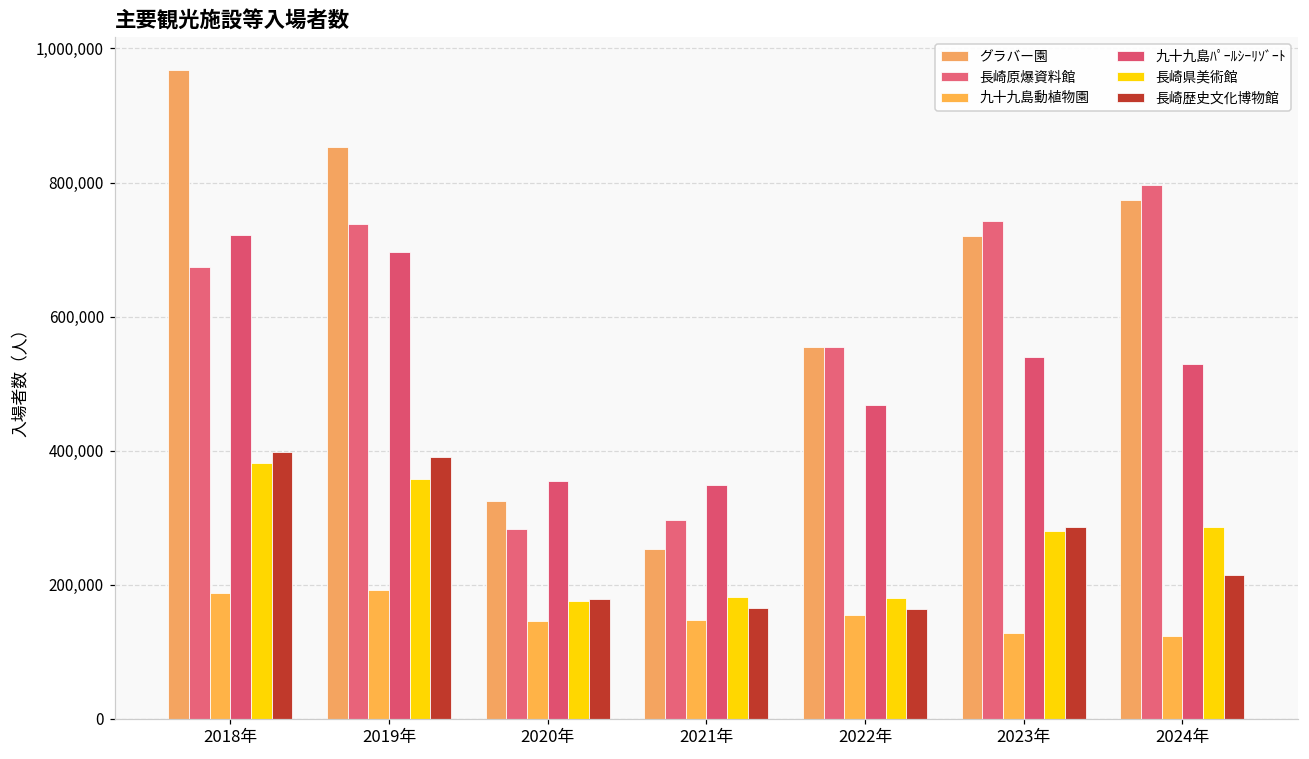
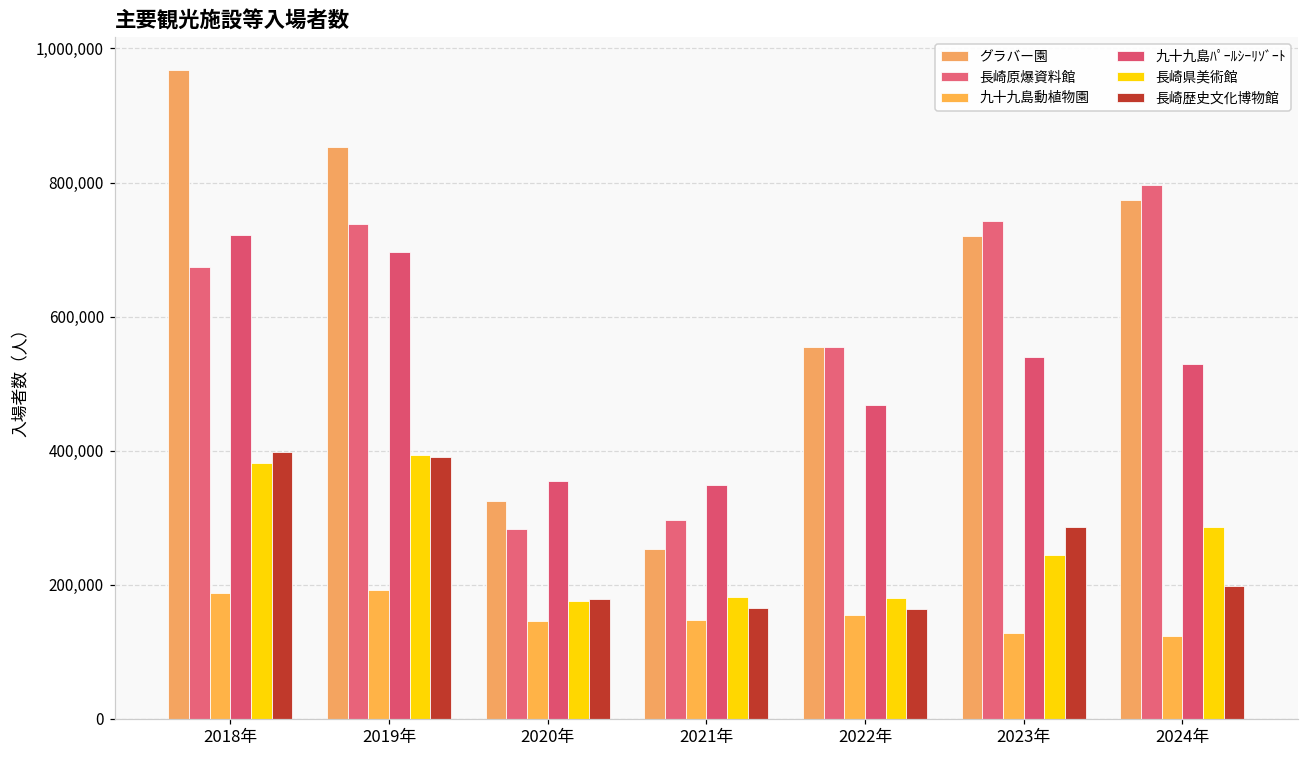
長崎県美術館, 2019年: 360,000 -> 390,000
長崎県美術館, 2023年: 280,000 -> 240,000
長崎歴史文化博物館, 2024年: 210,000 -> 200,000
